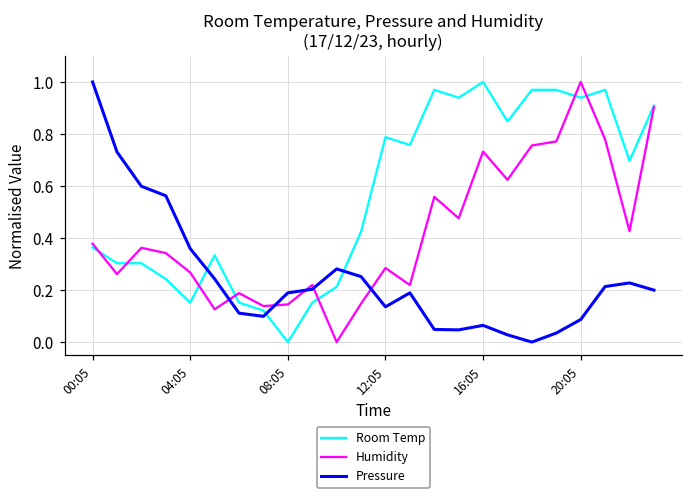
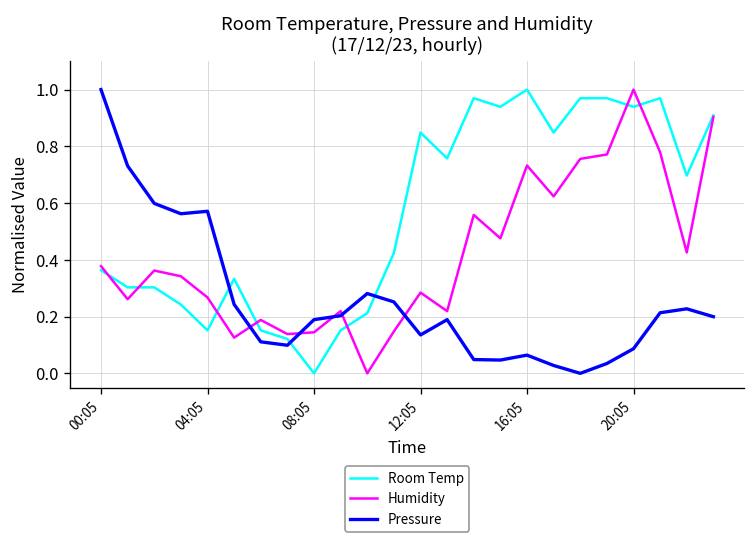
Pressure, 04:05: 0.36 -> 0.57
Room Temp, 12:05: 0.79 -> 0.85
